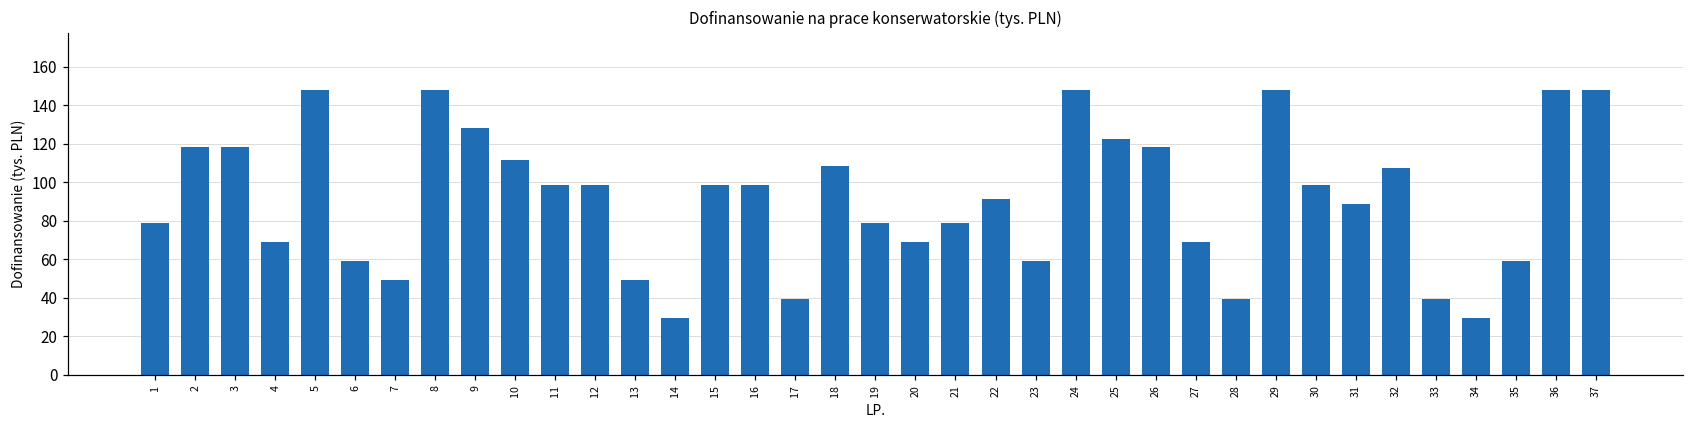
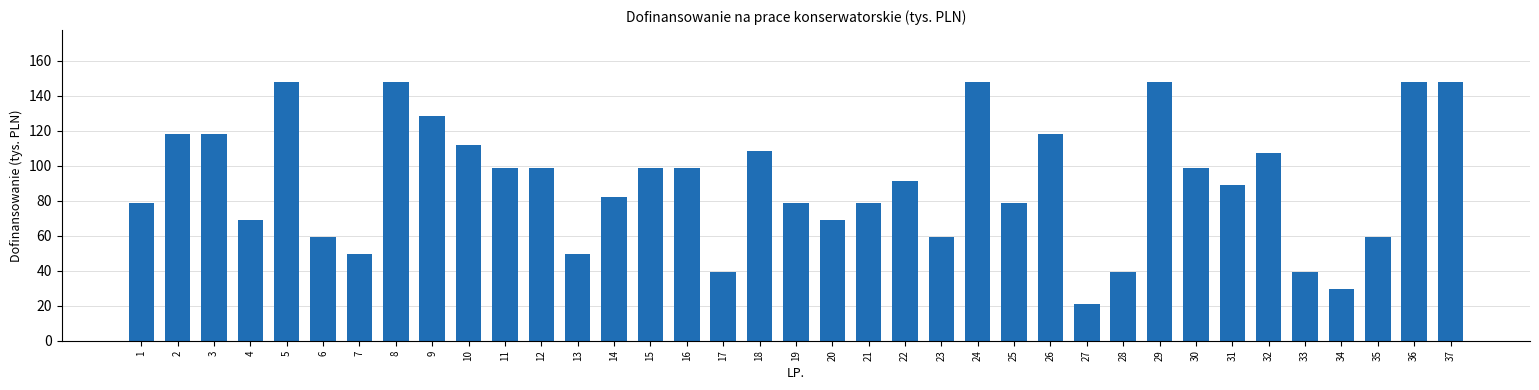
14: 30 -> 82
25: 123 -> 79
27: 69 -> 21
